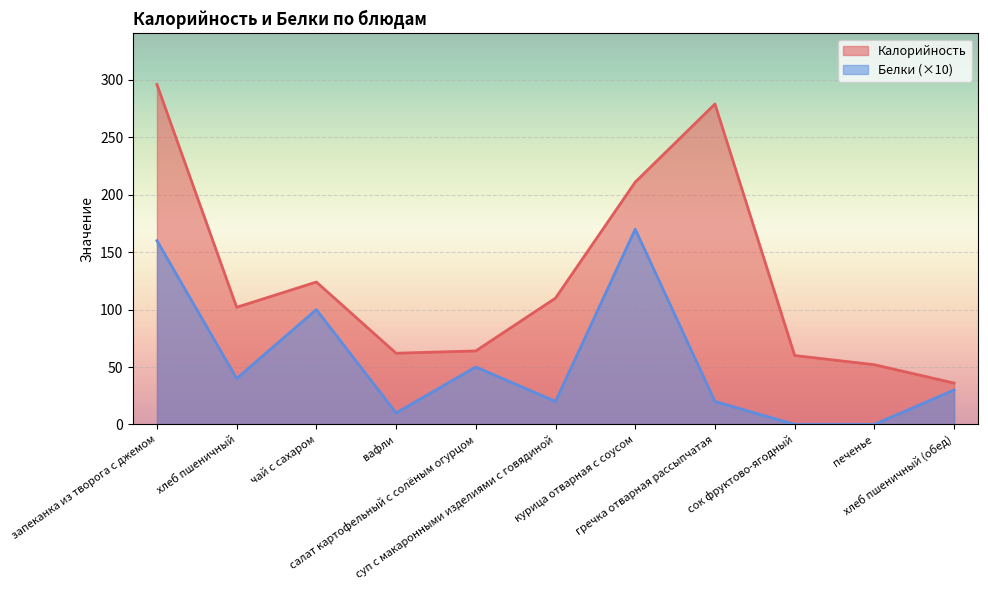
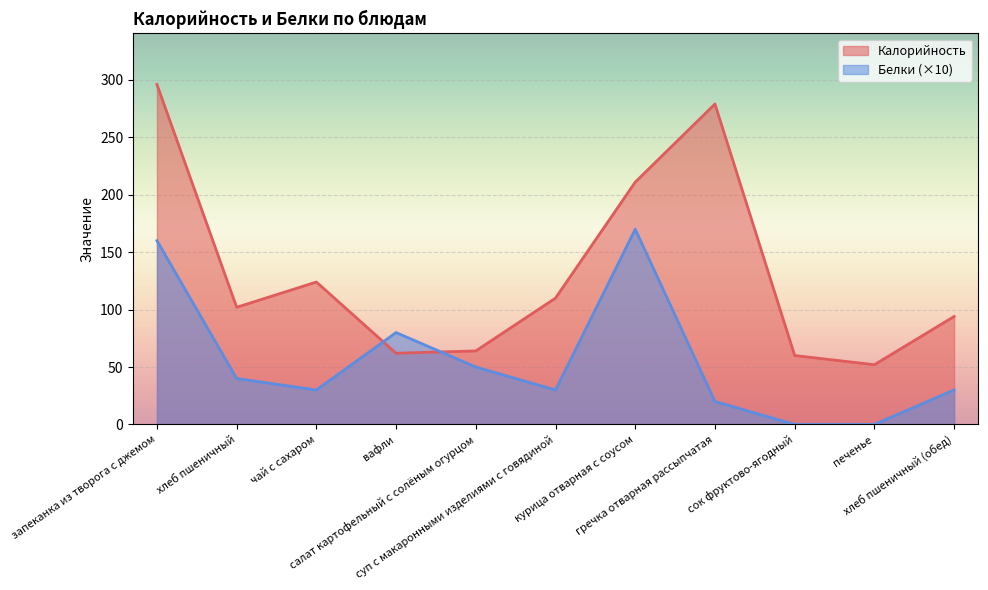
Белки (×10), чай с сахаром: 100 -> 30
Белки (×10), вафли: 10 -> 80
Белки (×10), суп с макаронными изделиями с говядиной: 20 -> 30
Калорийность, хлеб пшеничный (обед): 36 -> 94
